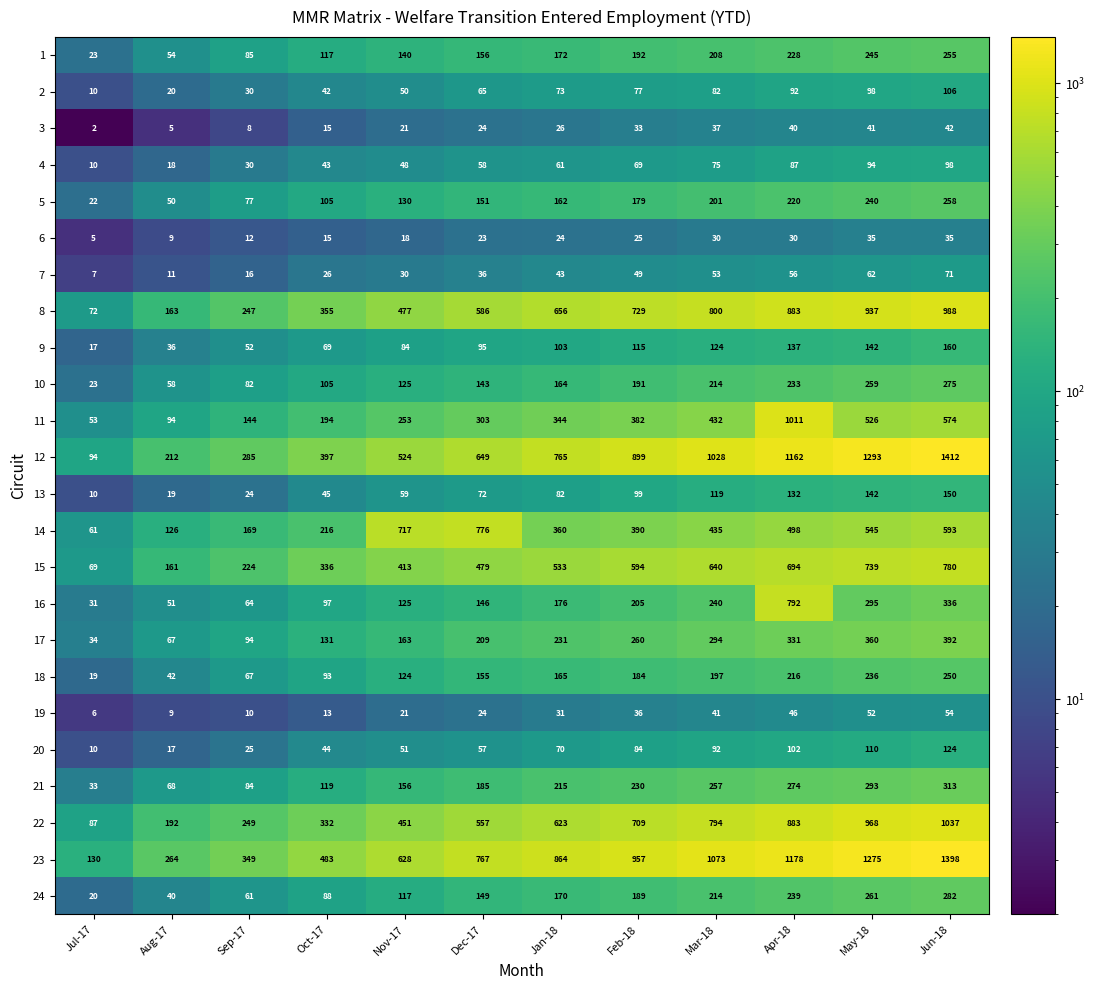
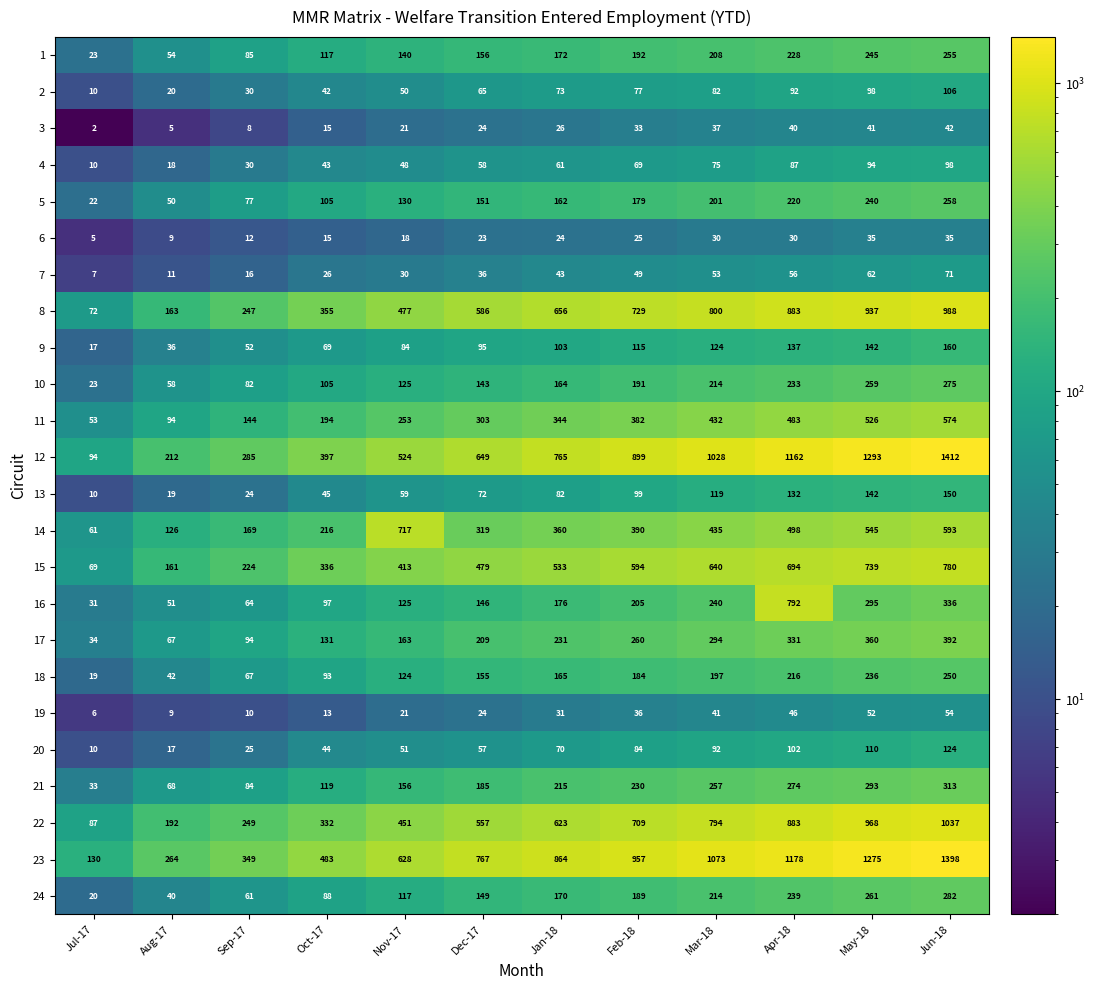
11, Apr-18: 1011 -> 483
14, Dec-17: 776 -> 319
